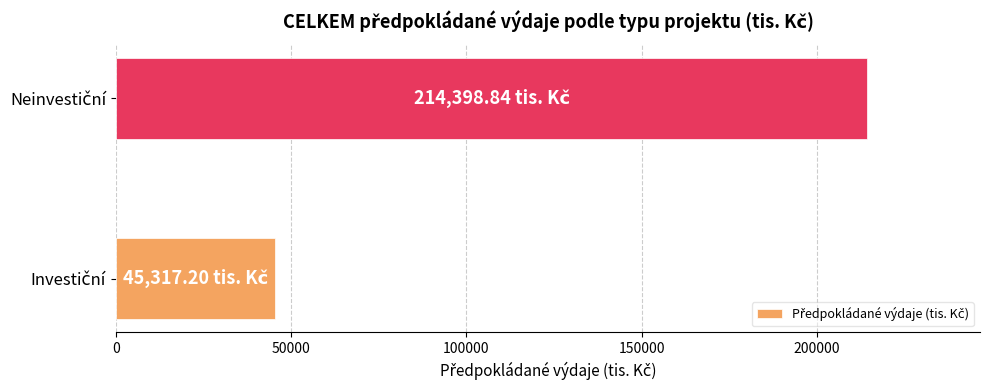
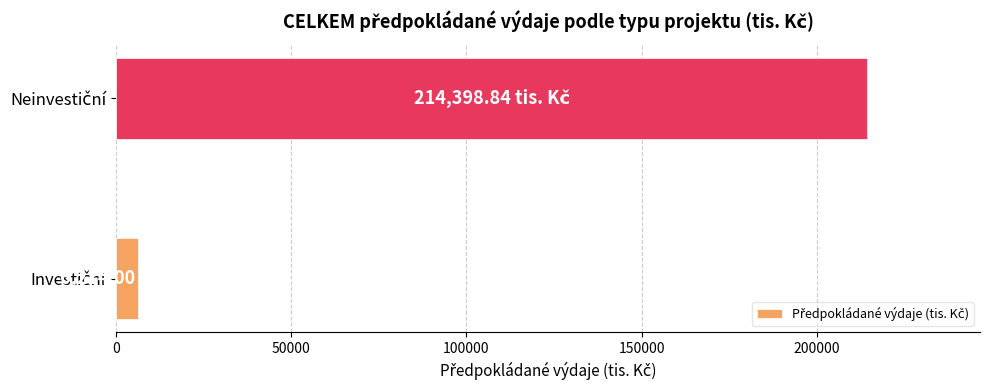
Investiční: 45000 -> 6000
